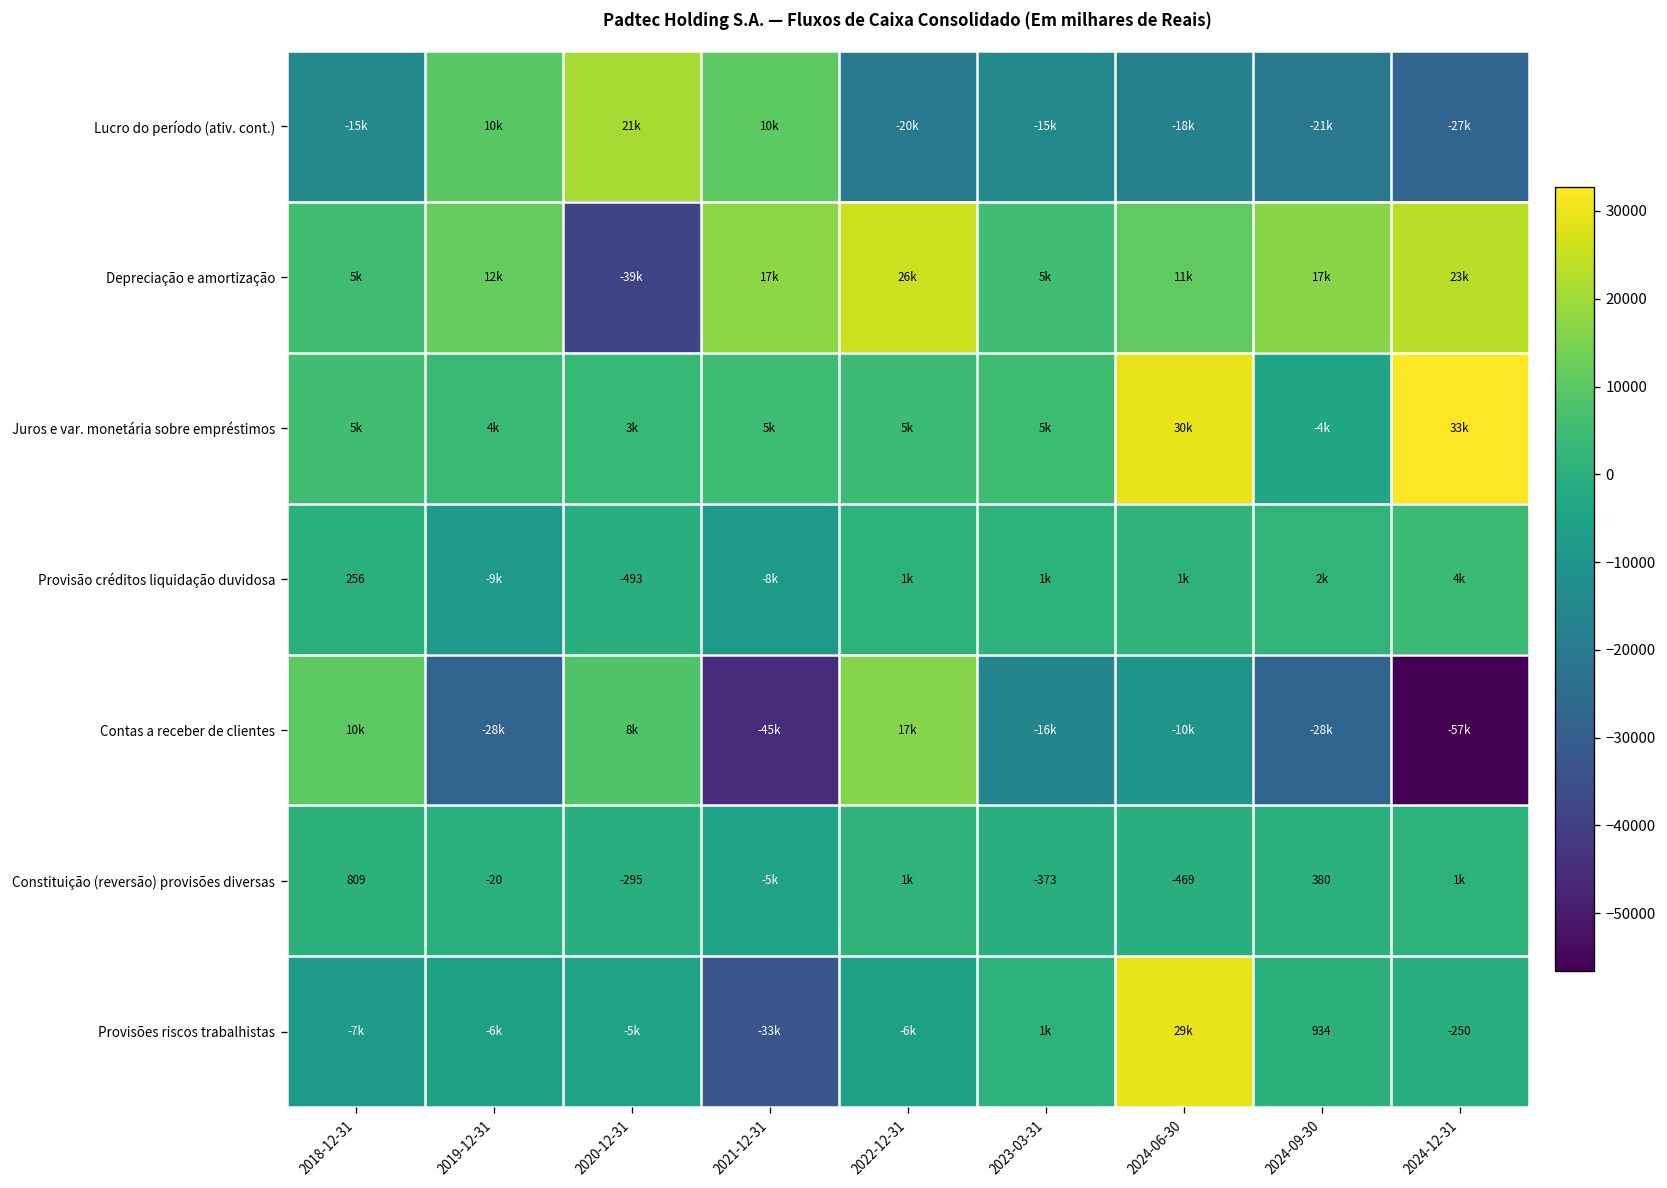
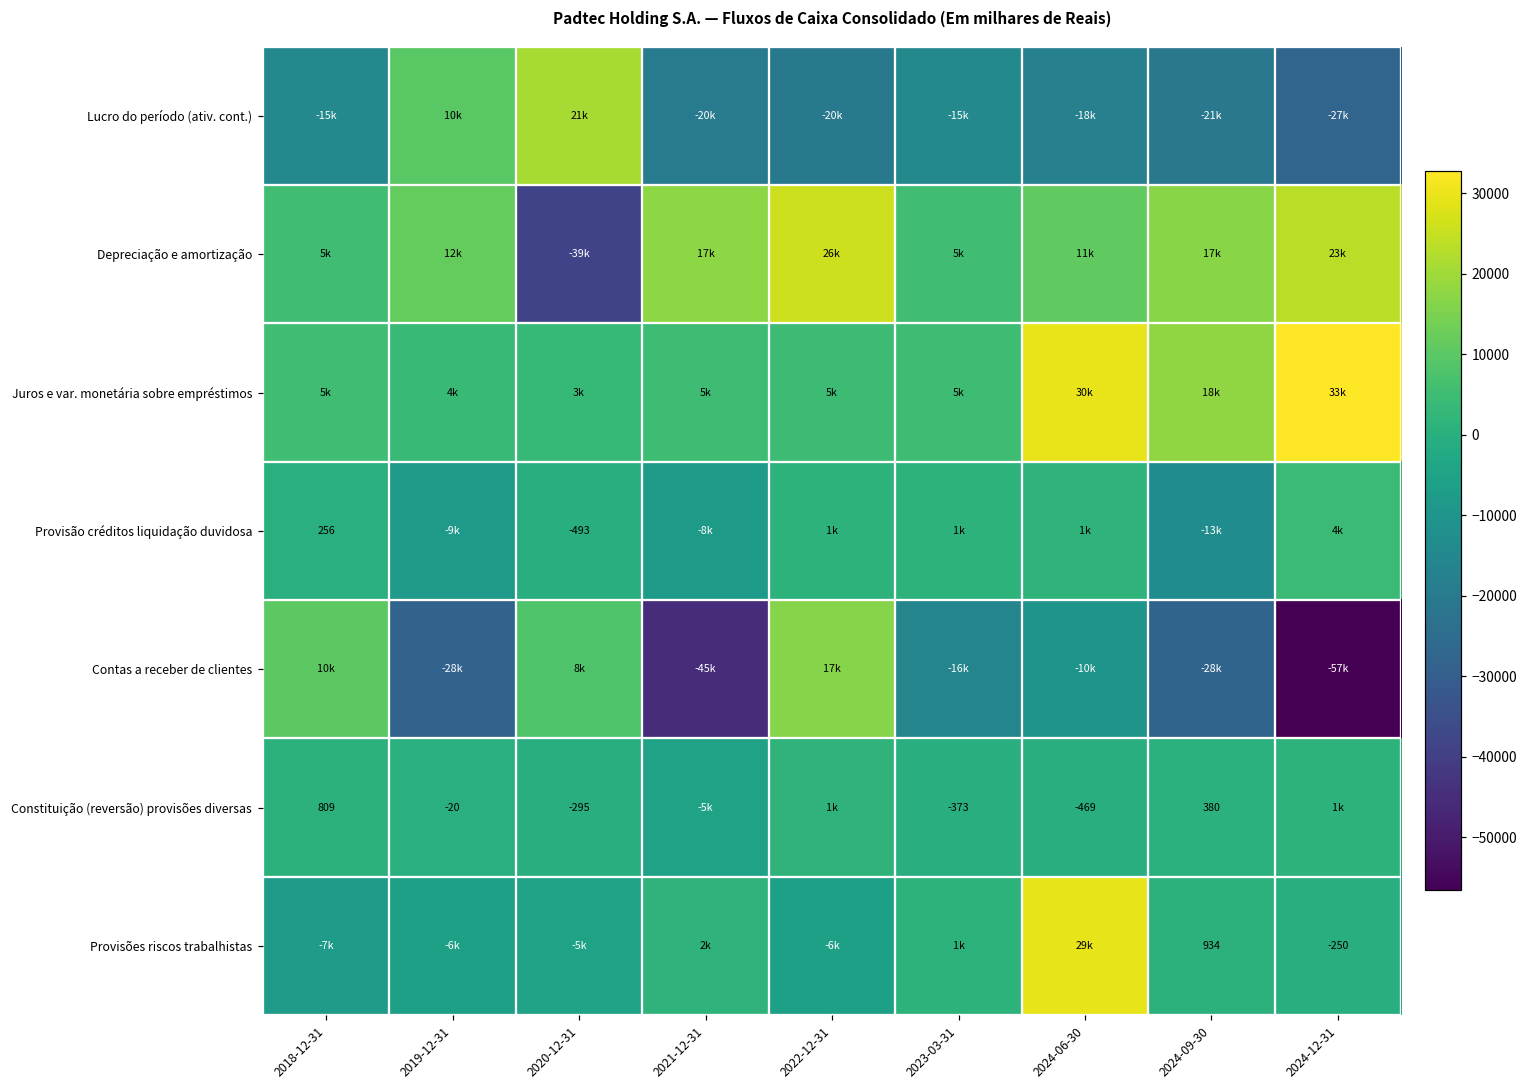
Lucro do período (ativ. cont.), 2021-12-31: 10k -> -20k
Juros e var. monetária sobre empréstimos, 2024-09-30: -4k -> 18k
Provisão créditos liquidação duvidosa, 2024-09-30: 2k -> -13k
Provisões riscos trabalhistas, 2021-12-31: -33k -> 2k
